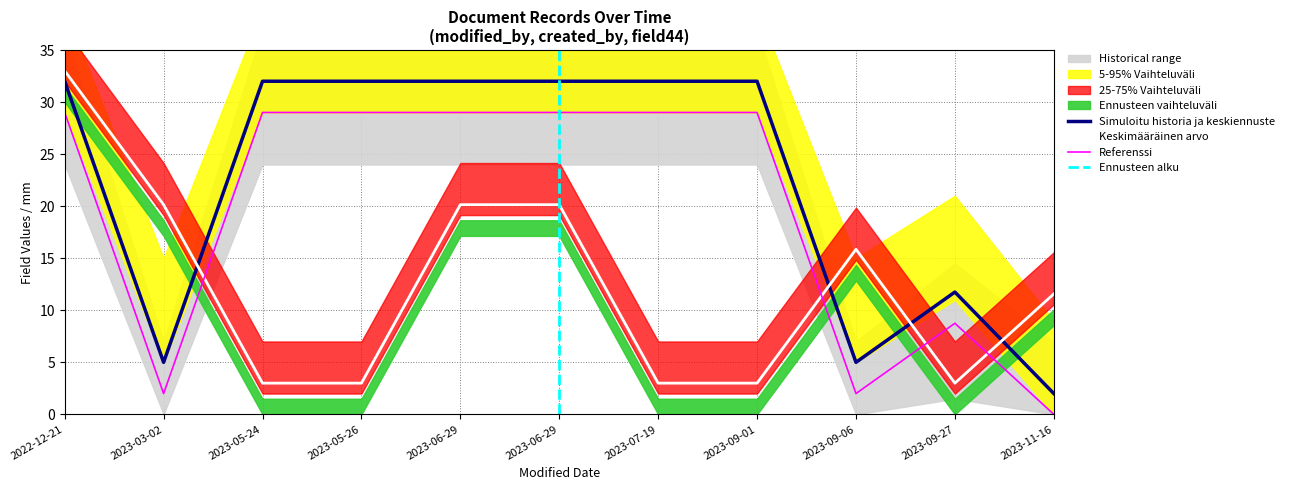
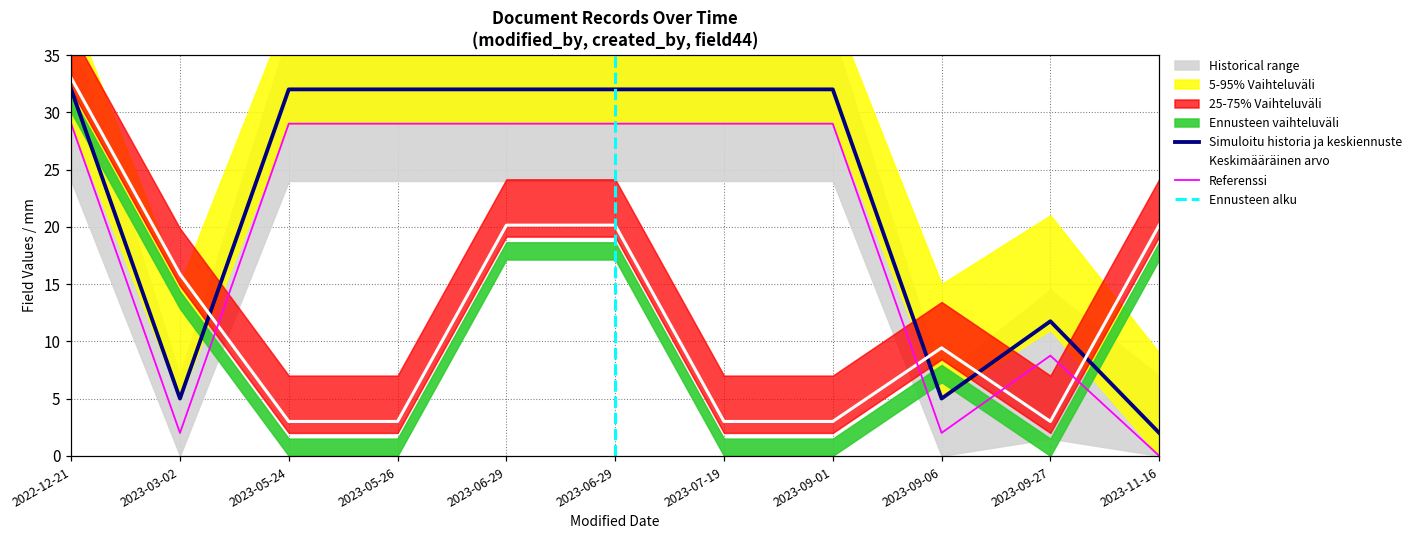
Keskimääräinen arvo, 2023-03-02: 20.1 -> 15.9
Keskimääräinen arvo, 2023-09-06: 15.9 -> 9.4
Keskimääräinen arvo, 2023-11-16: 11.6 -> 20.1
